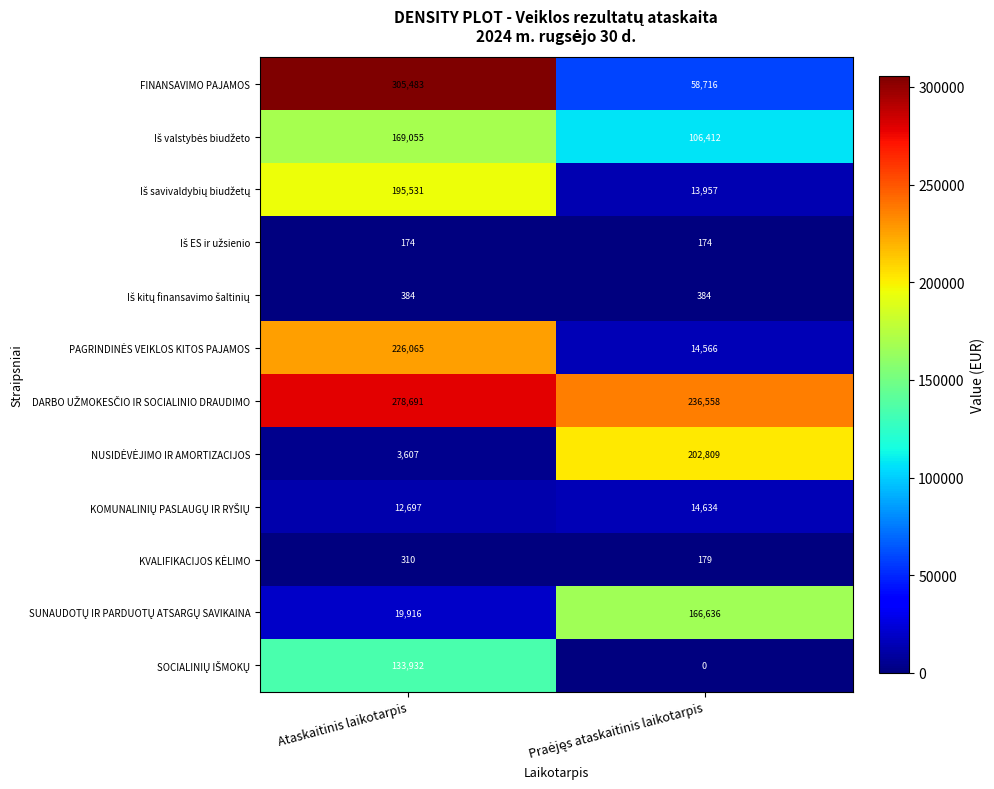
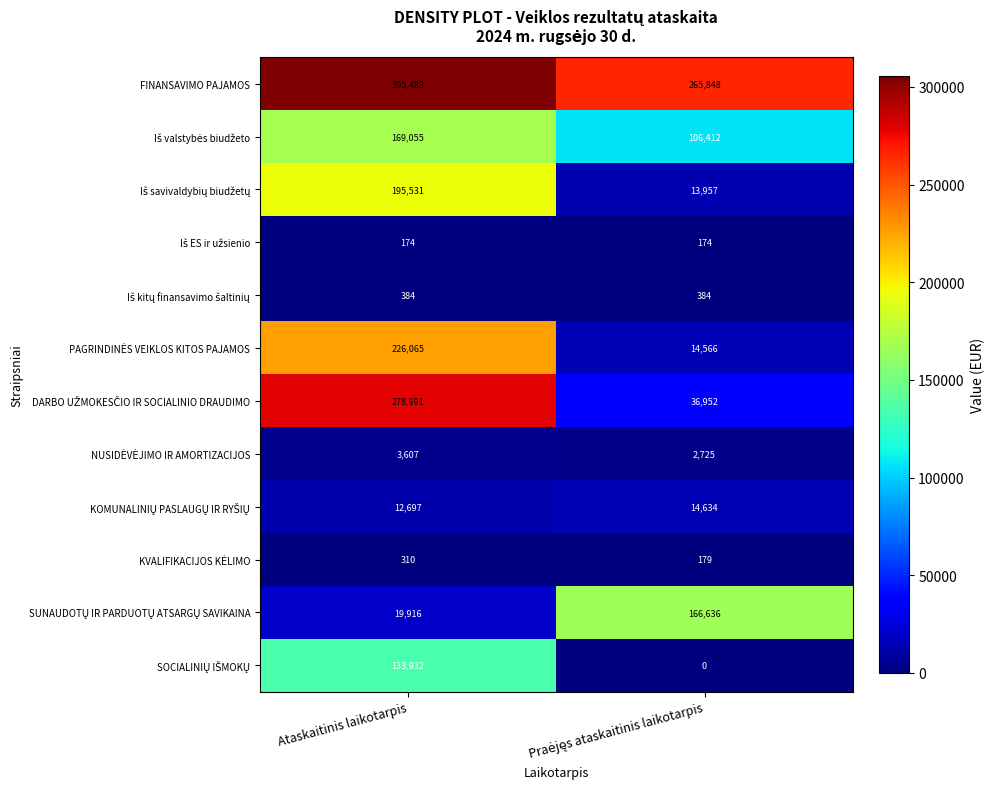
FINANSAVIMO PAJAMOS, Praėjęs ataskaitinis laikotarpis: 58,716 -> 265,848
DARBO UŽMOKESČIO IR SOCIALINIO DRAUDIMO, Praėjęs ataskaitinis laikotarpis: 236,558 -> 36,952
NUSIDĖVĖJIMO IR AMORTIZACIJOS, Praėjęs ataskaitinis laikotarpis: 202,809 -> 2,725
